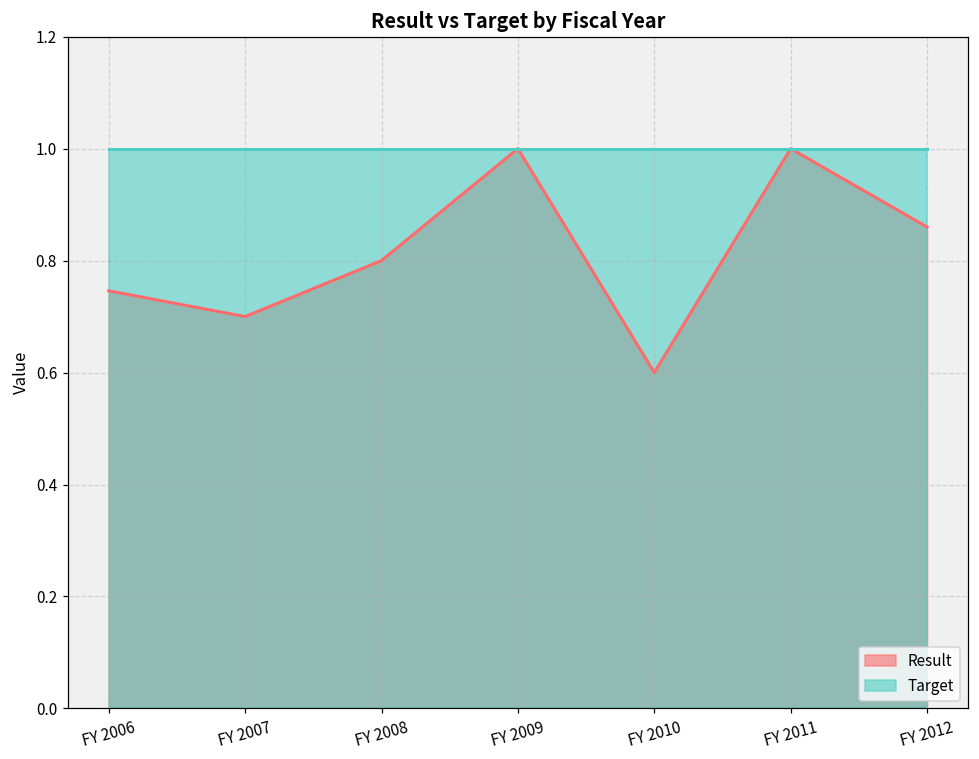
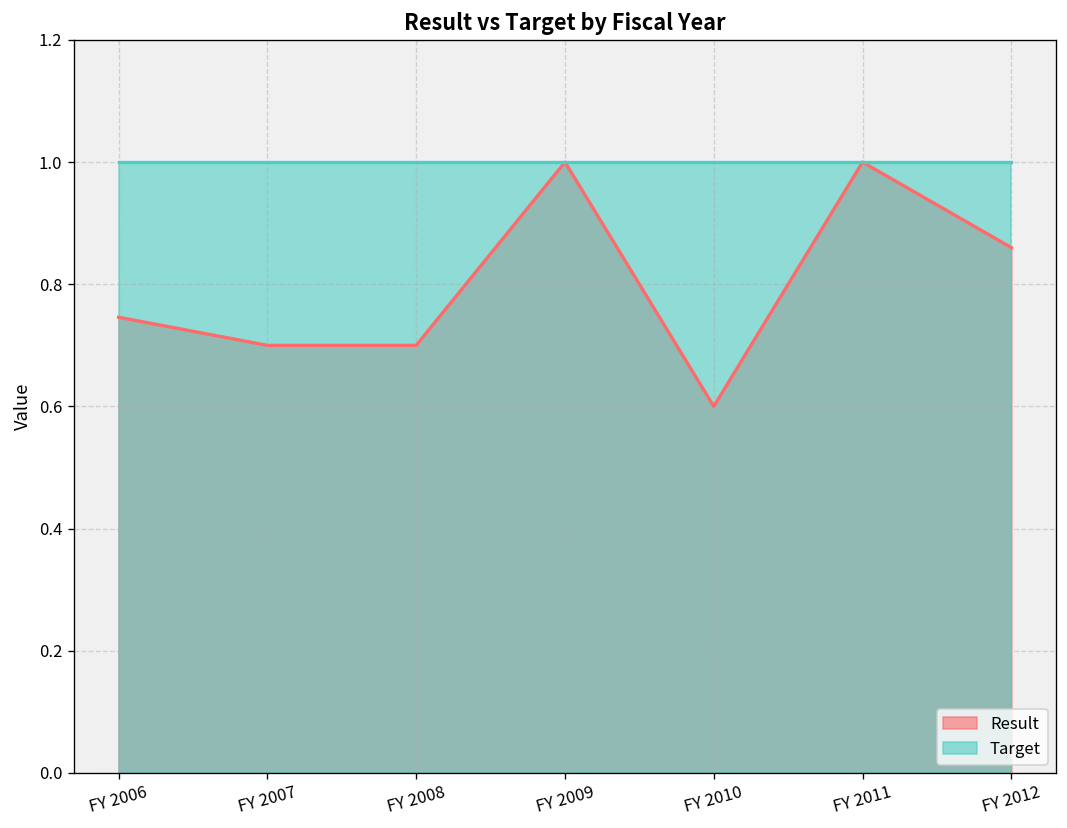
Result, FY 2008: 0.8 -> 0.7
